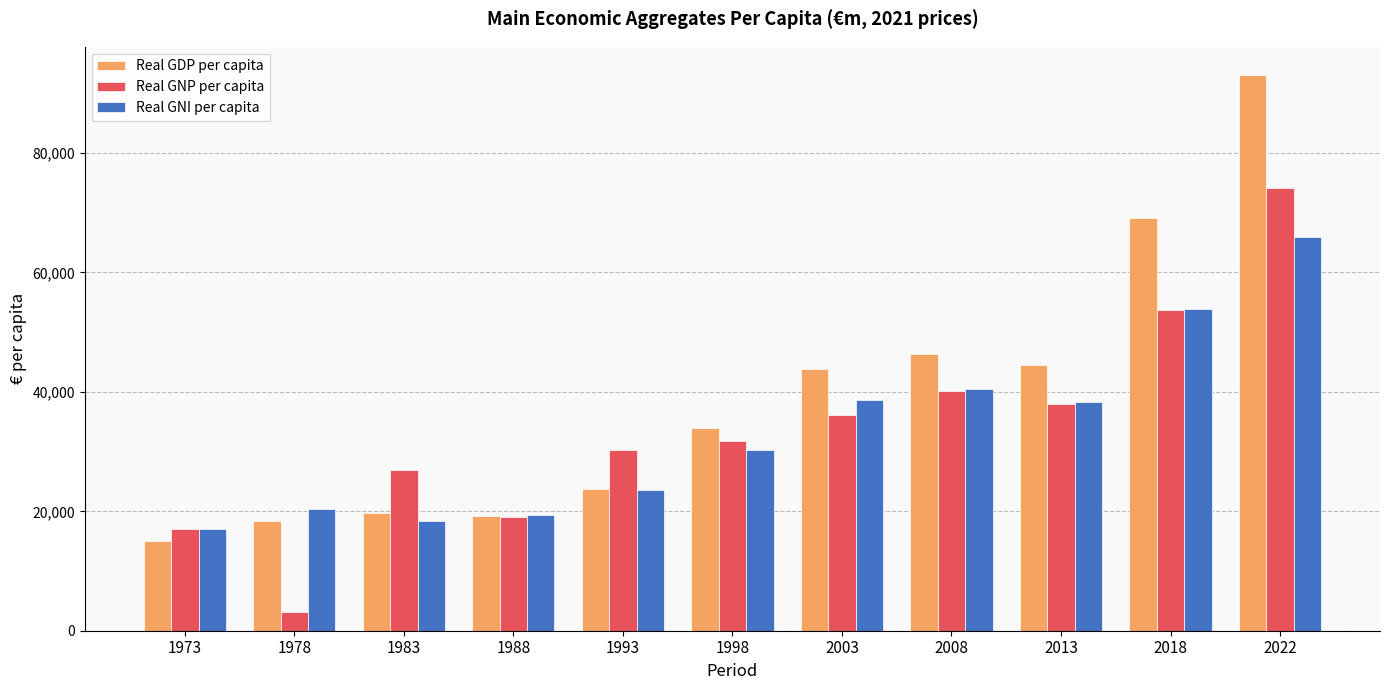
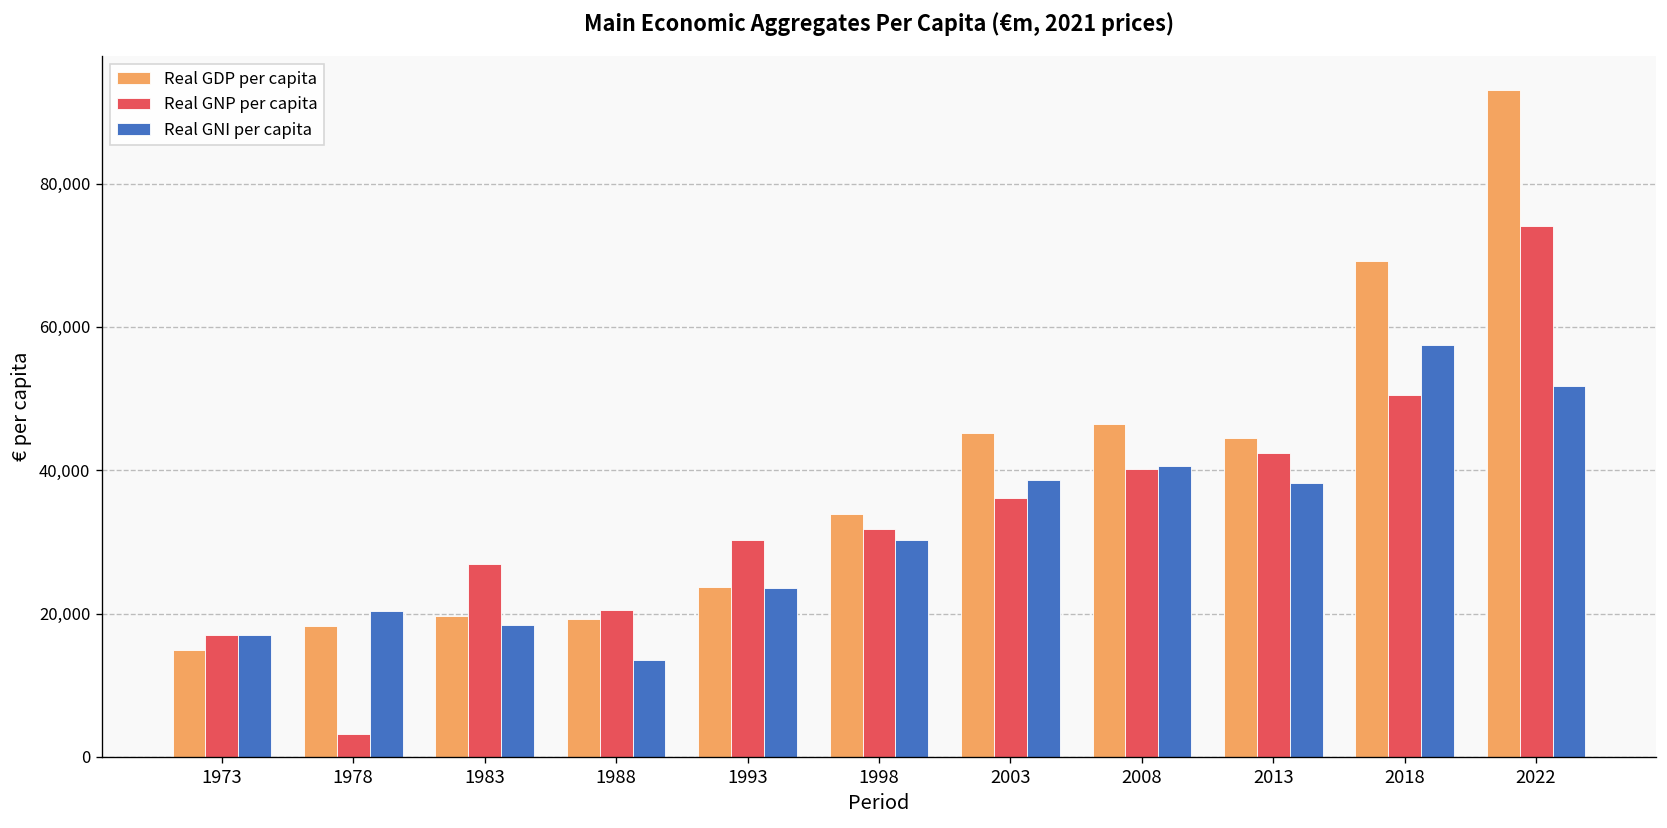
Real GNP per capita, 1988: 19,000 -> 21,000
Real GNI per capita, 1988: 19,000 -> 14,000
Real GDP per capita, 2003: 44,000 -> 45,000
Real GNP per capita, 2013: 38,000 -> 42,000
Real GNP per capita, 2018: 54,000 -> 50,000
Real GNI per capita, 2018: 54,000 -> 58,000
Real GNI per capita, 2022: 66,000 -> 52,000
